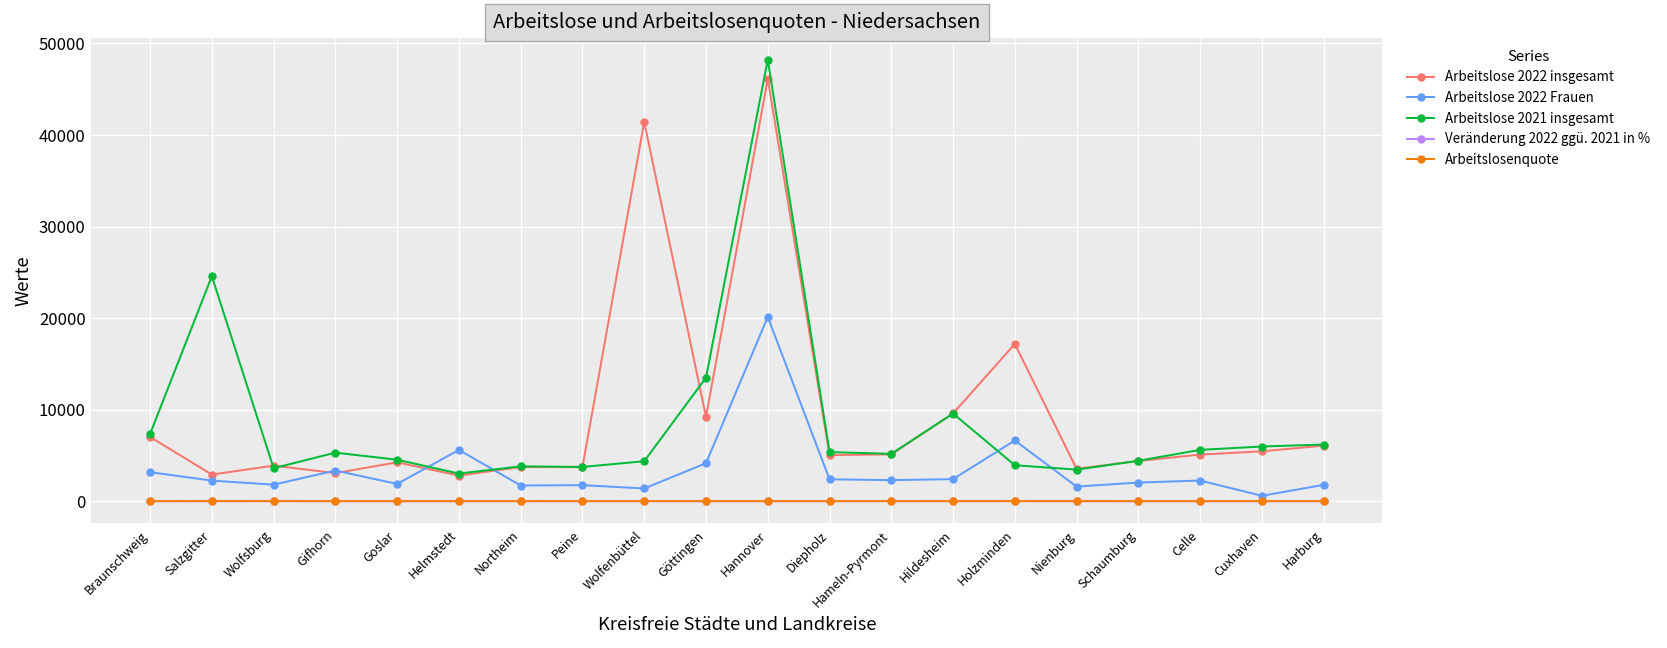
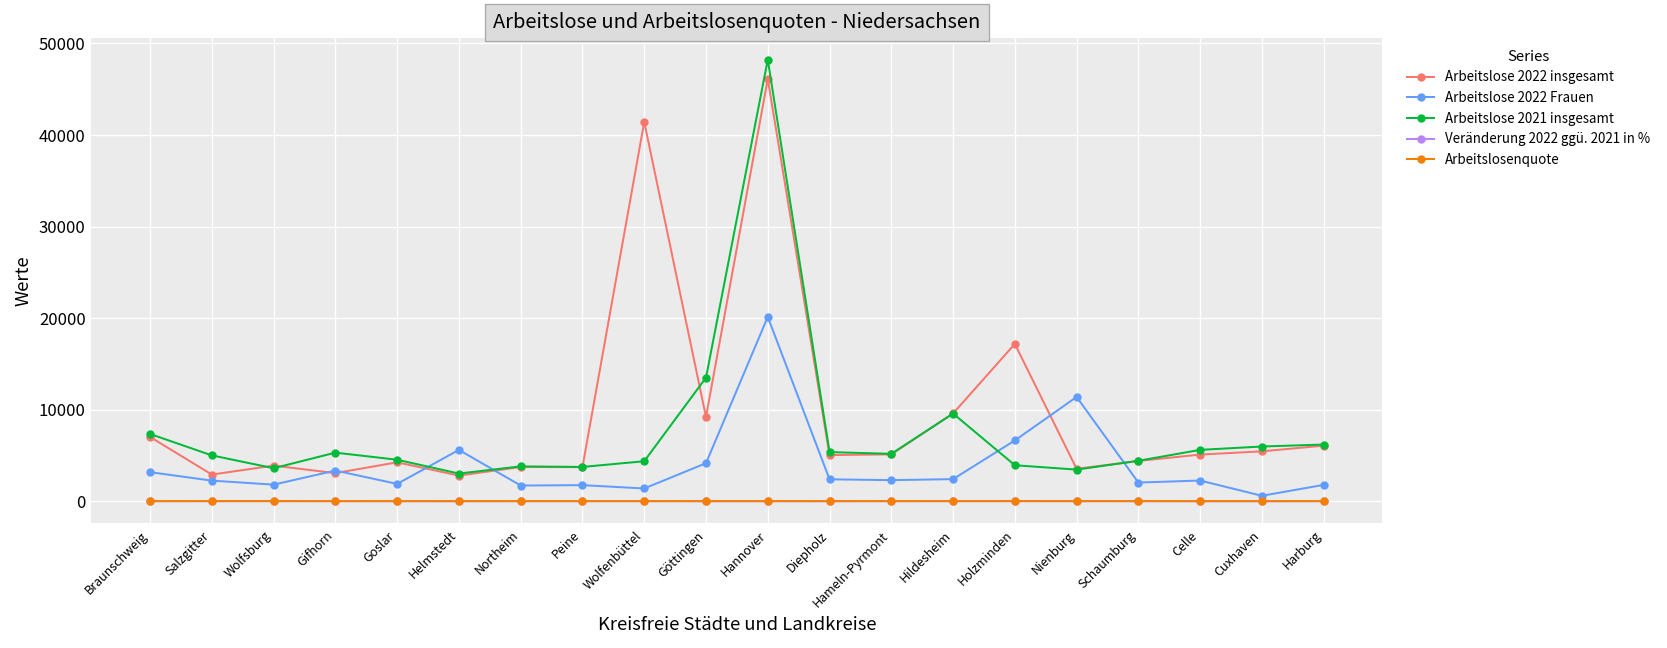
Arbeitslose 2021 insgesamt, Salzgitter: 25000 -> 5000
Arbeitslose 2022 Frauen, Nienburg: 2000 -> 11000
